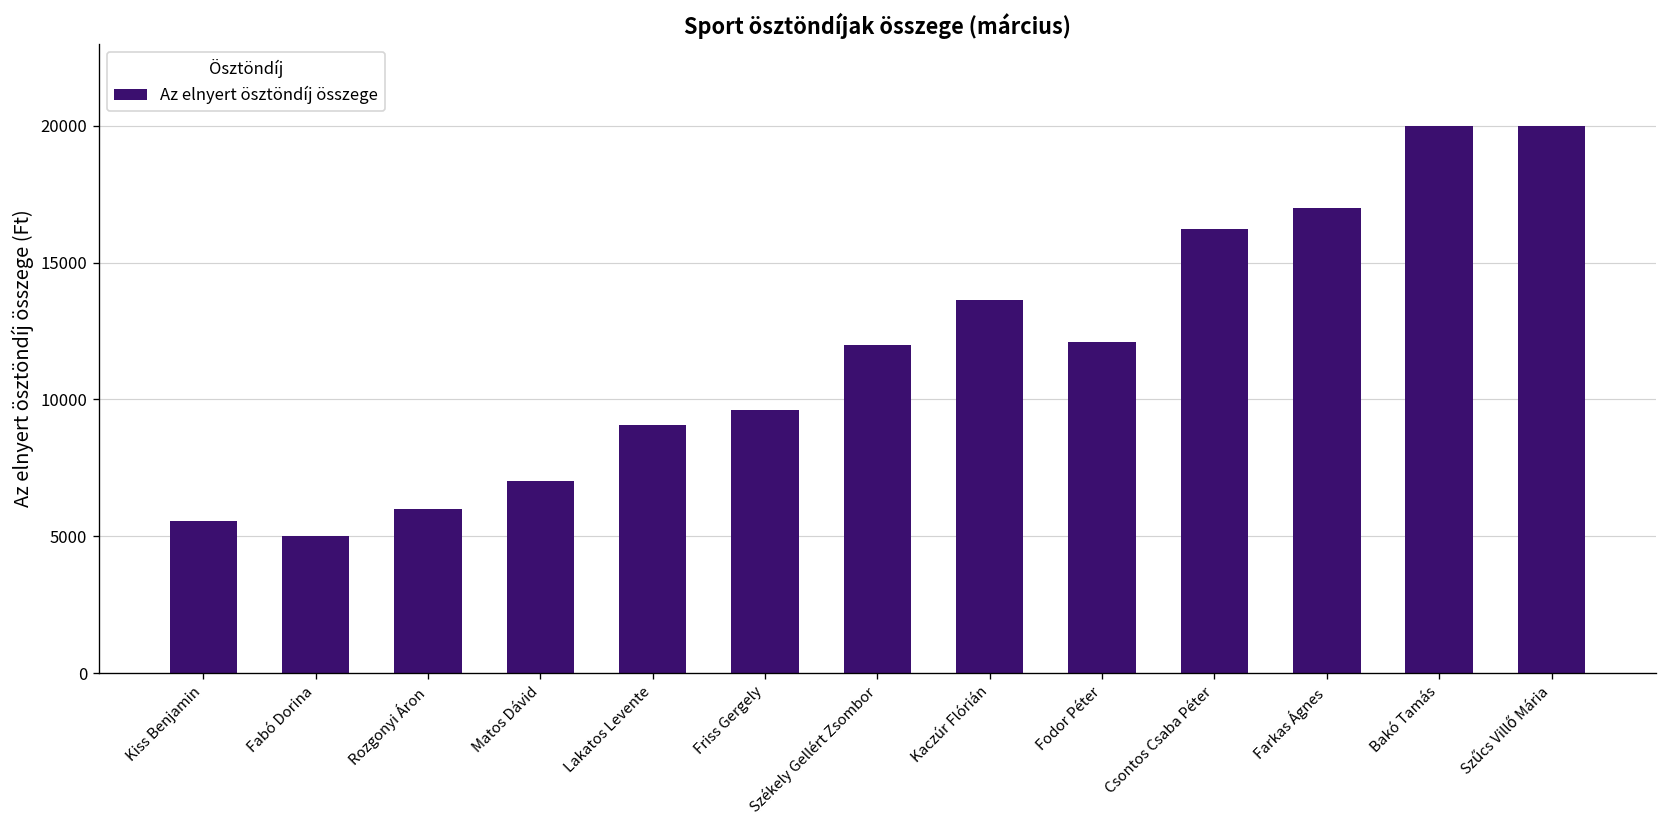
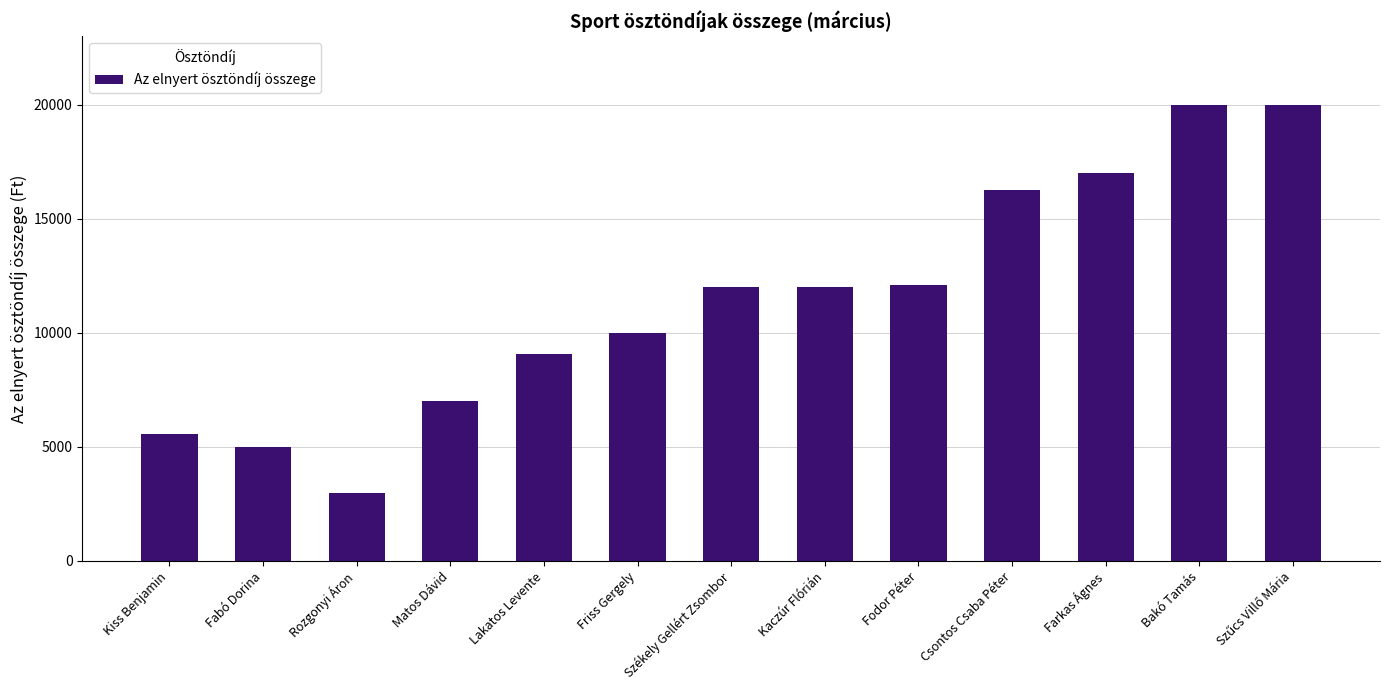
Rozgonyi Áron: 6000 -> 3000
Friss Gergely: 9600 -> 10000
Kaczúr Flórián: 13600 -> 12000
